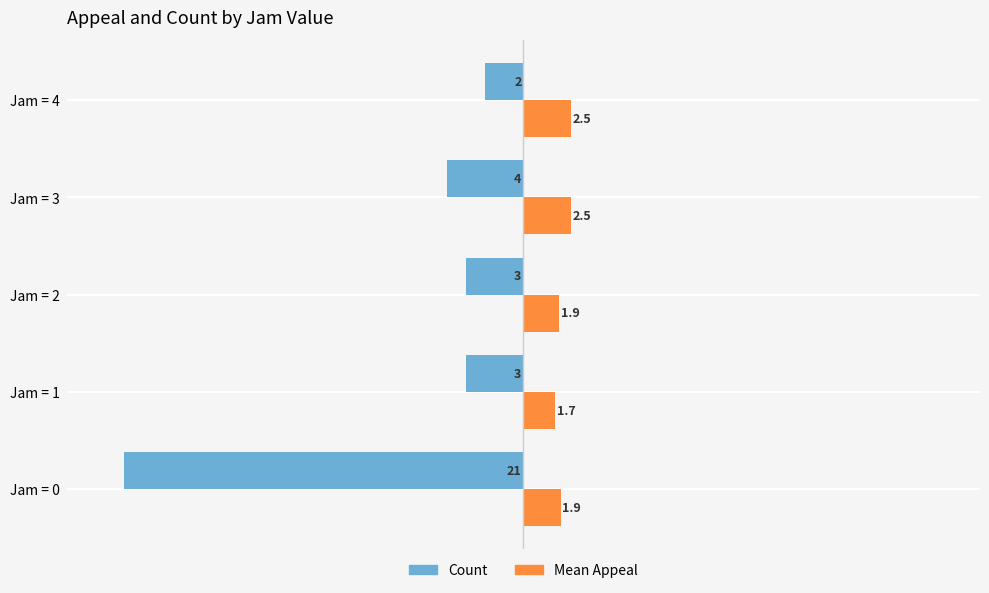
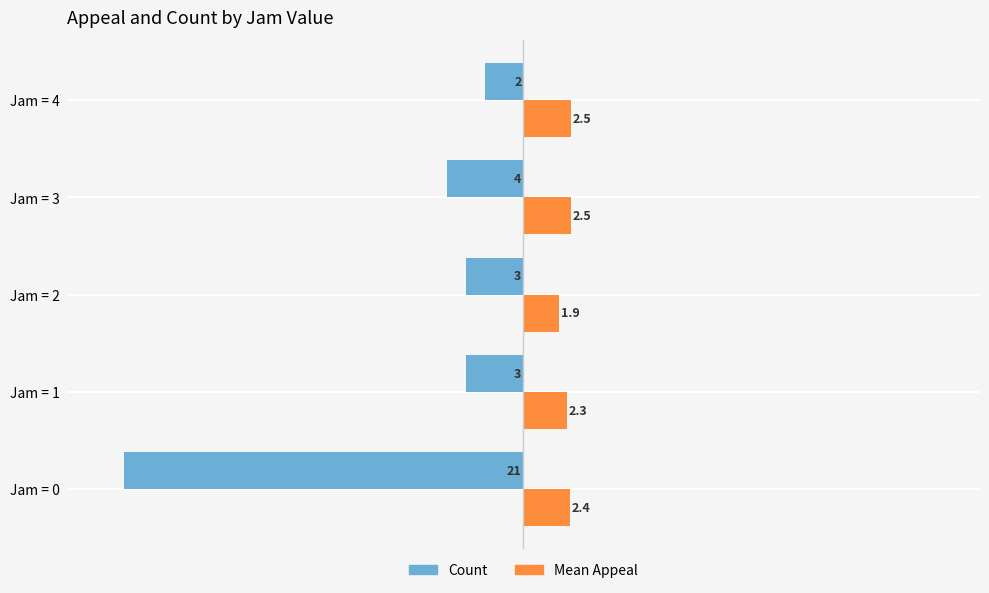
Mean Appeal, Jam = 1: 1.7 -> 2.3
Mean Appeal, Jam = 0: 1.9 -> 2.4
